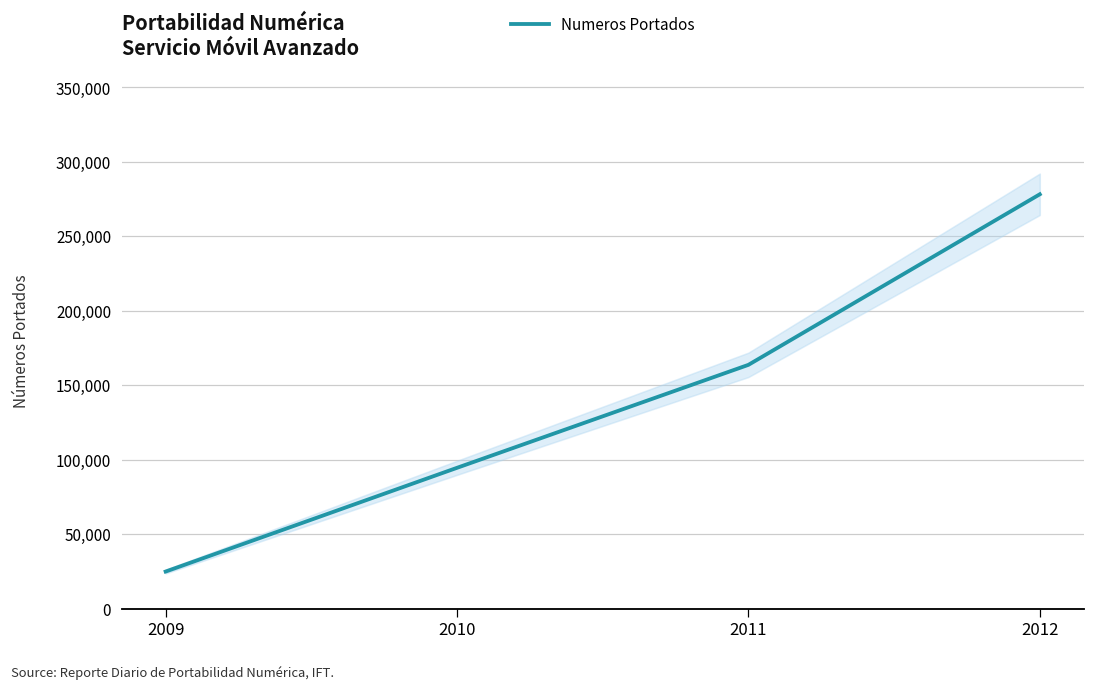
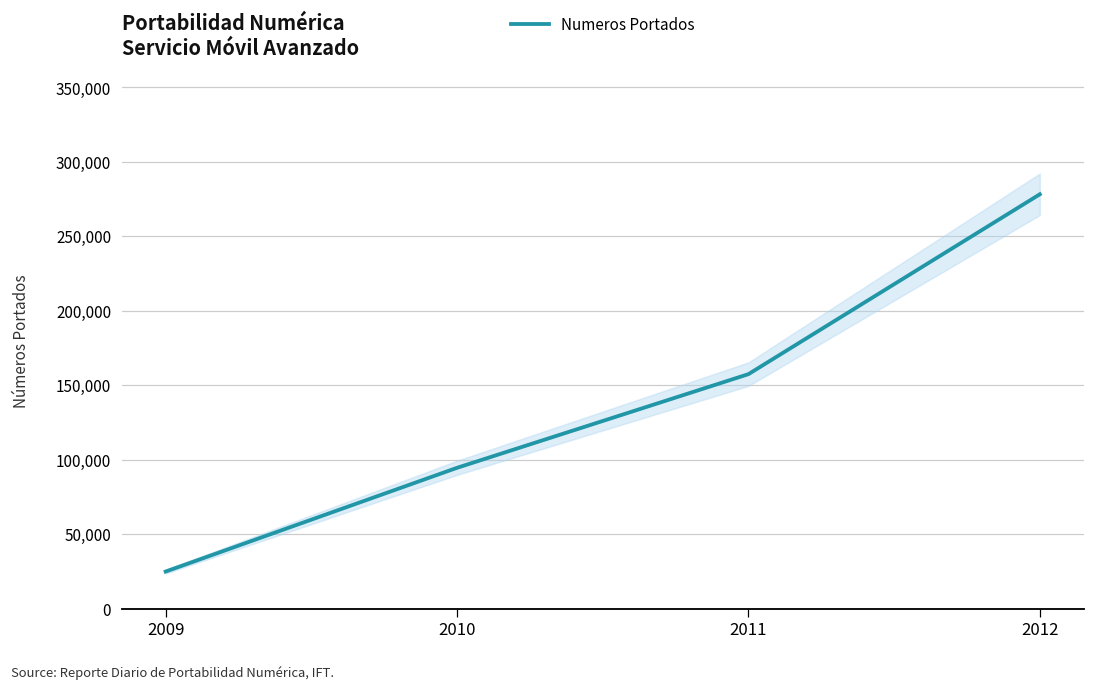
Numeros Portados, 2011: 164,000 -> 157,000
